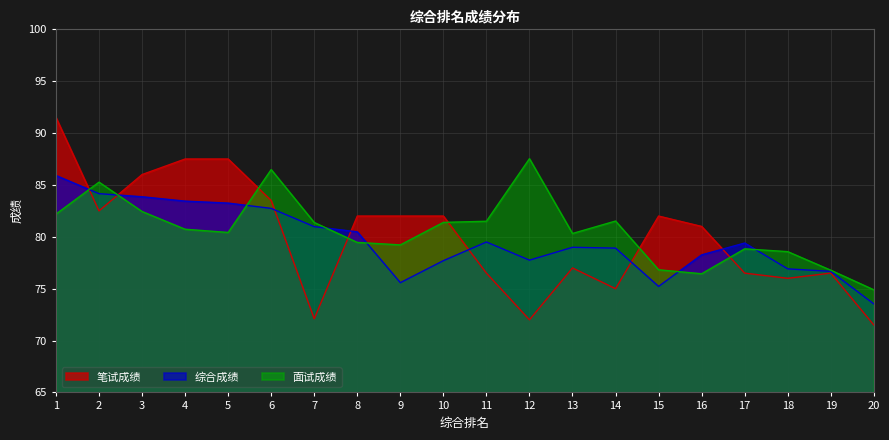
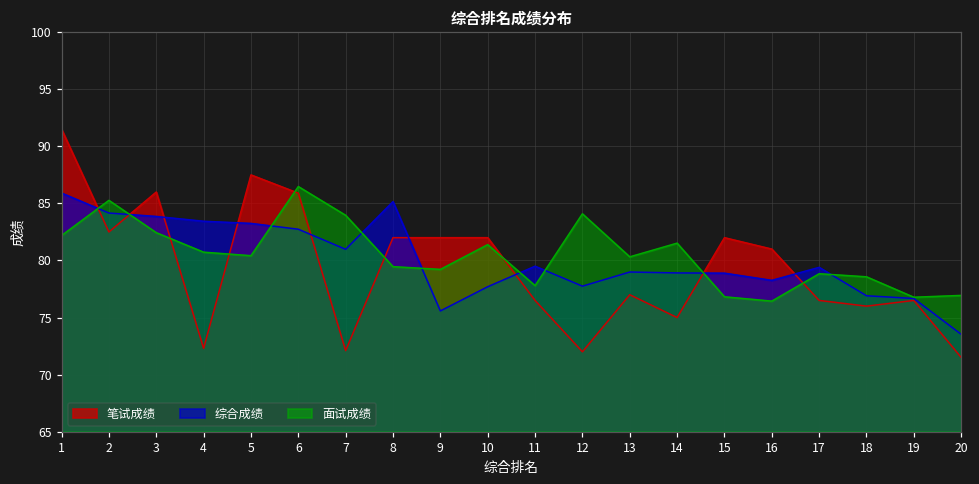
笔试成绩, 4: 87.5 -> 72.3
笔试成绩, 6: 83.5 -> 85.9
面试成绩, 7: 81.4 -> 84.0
综合成绩, 8: 80.5 -> 85.2
面试成绩, 11: 81.5 -> 77.8
面试成绩, 12: 87.5 -> 84.1
综合成绩, 15: 75.2 -> 78.9
面试成绩, 20: 74.9 -> 76.9
